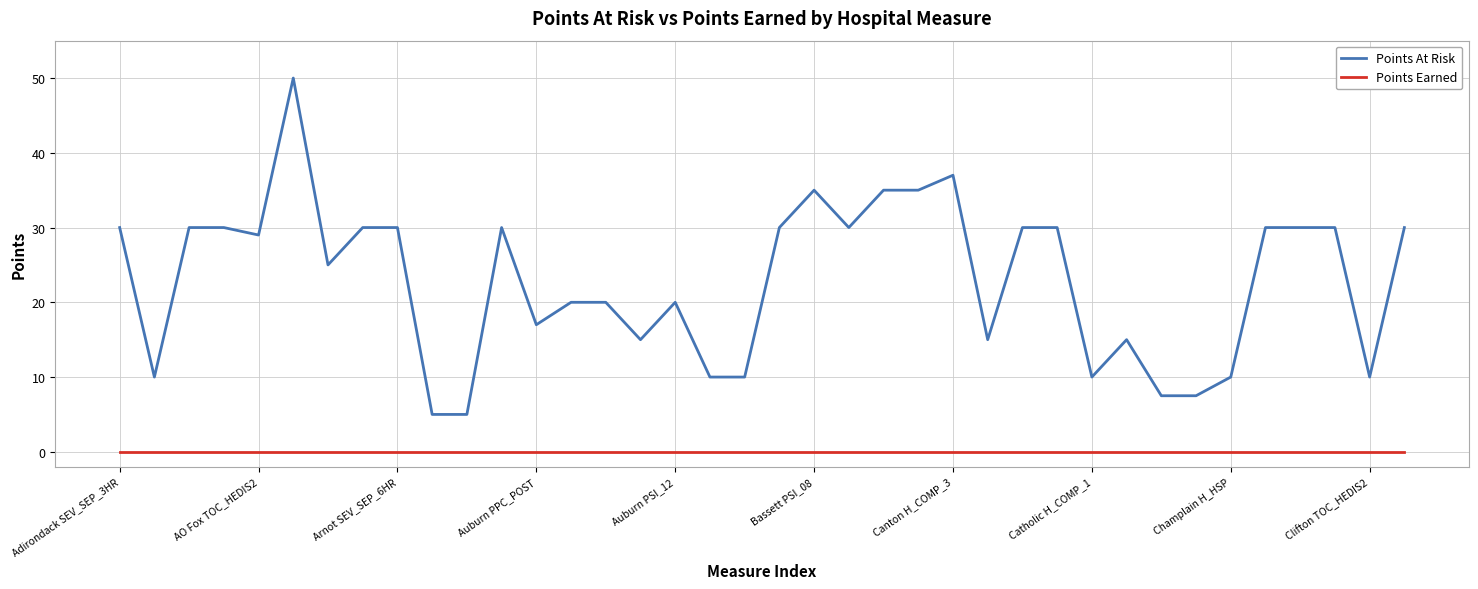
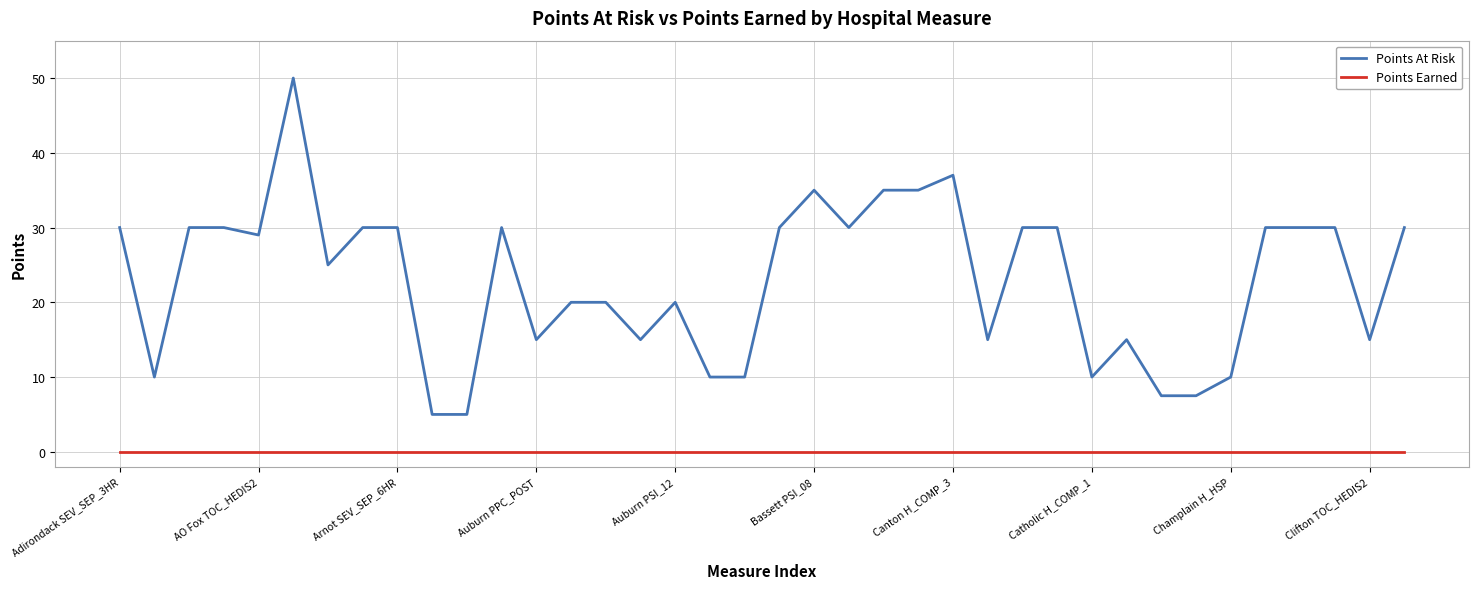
Points At Risk, Auburn PPC_POST: 17 -> 15
Points At Risk, Clifton TOC_HEDIS2: 10 -> 15
